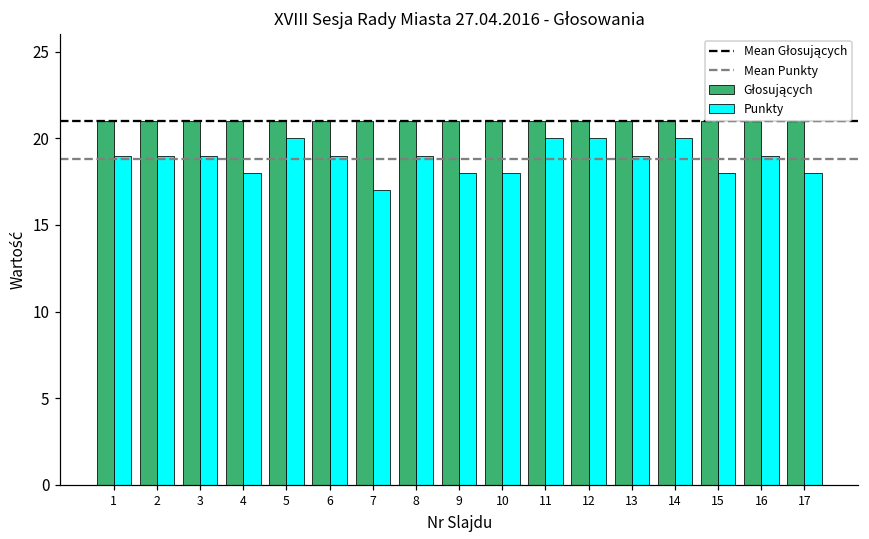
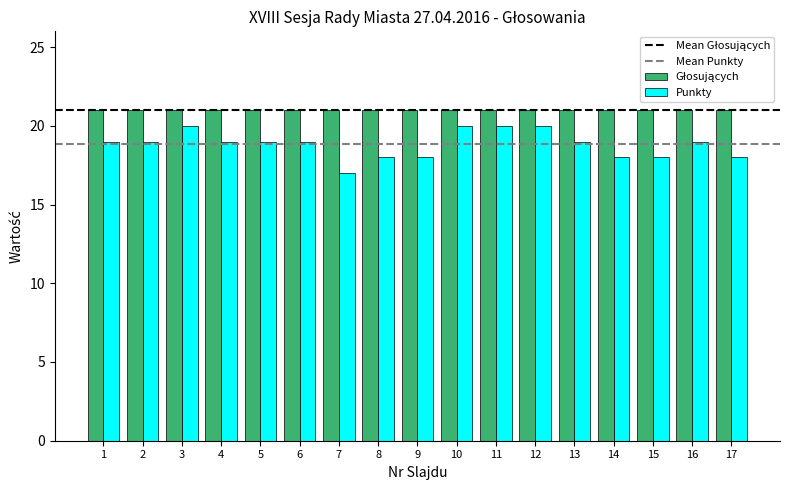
Punkty, 3: 19 -> 20
Punkty, 4: 18 -> 19
Punkty, 5: 20 -> 19
Punkty, 8: 19 -> 18
Punkty, 10: 18 -> 20
Punkty, 14: 20 -> 18
